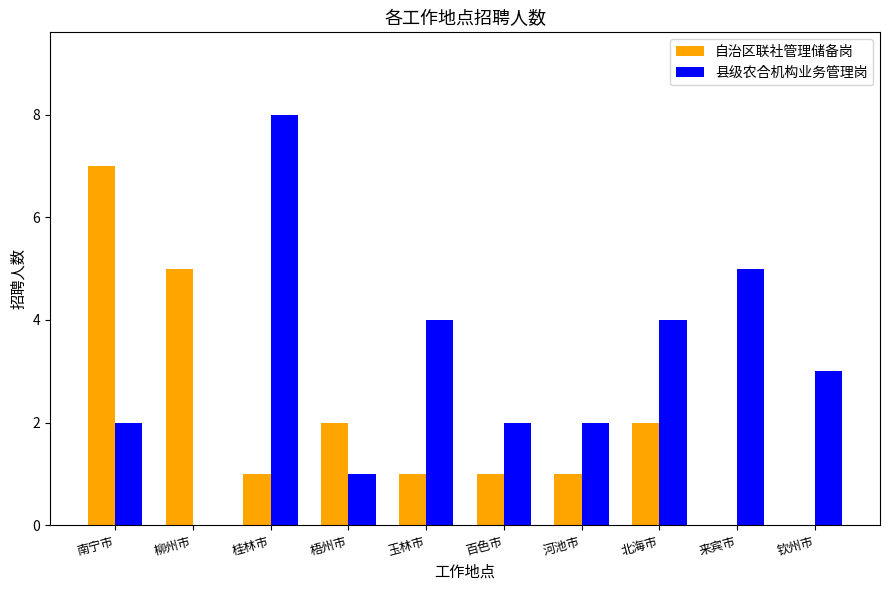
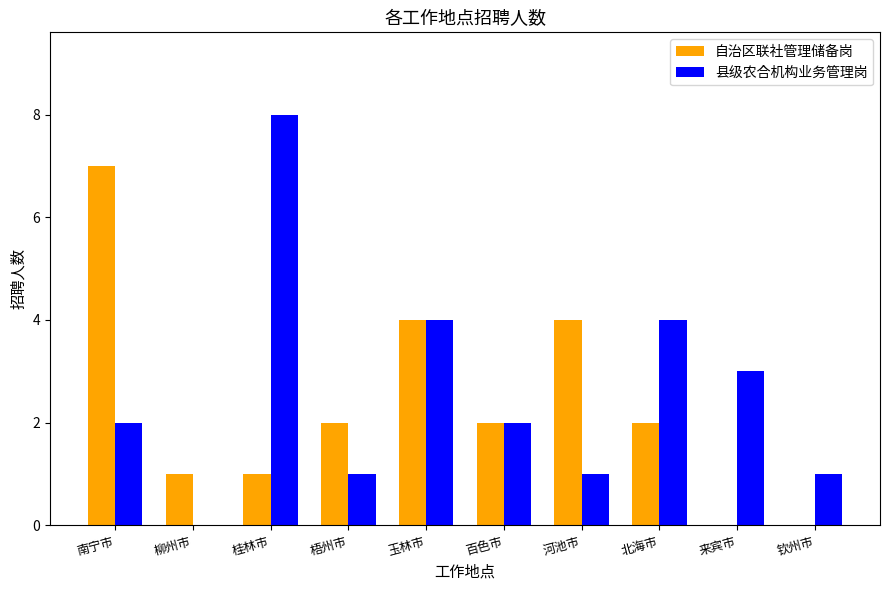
自治区联社管理储备岗, 柳州市: 5 -> 1
自治区联社管理储备岗, 玉林市: 1 -> 4
自治区联社管理储备岗, 百色市: 1 -> 2
自治区联社管理储备岗, 河池市: 1 -> 4
县级农合机构业务管理岗, 河池市: 2 -> 1
县级农合机构业务管理岗, 来宾市: 5 -> 3
县级农合机构业务管理岗, 钦州市: 3 -> 1
